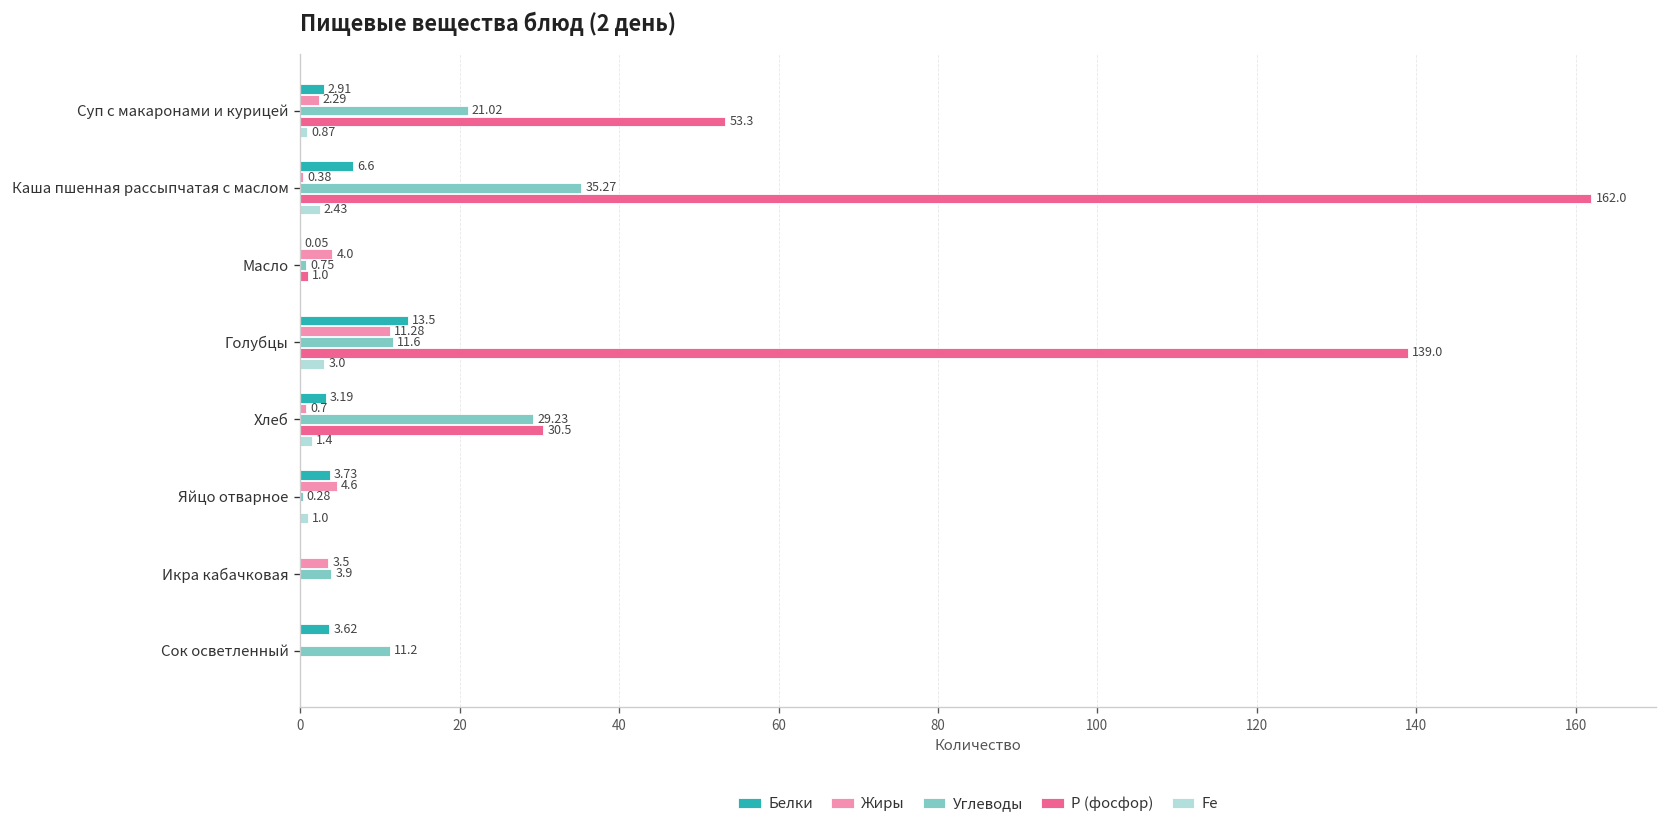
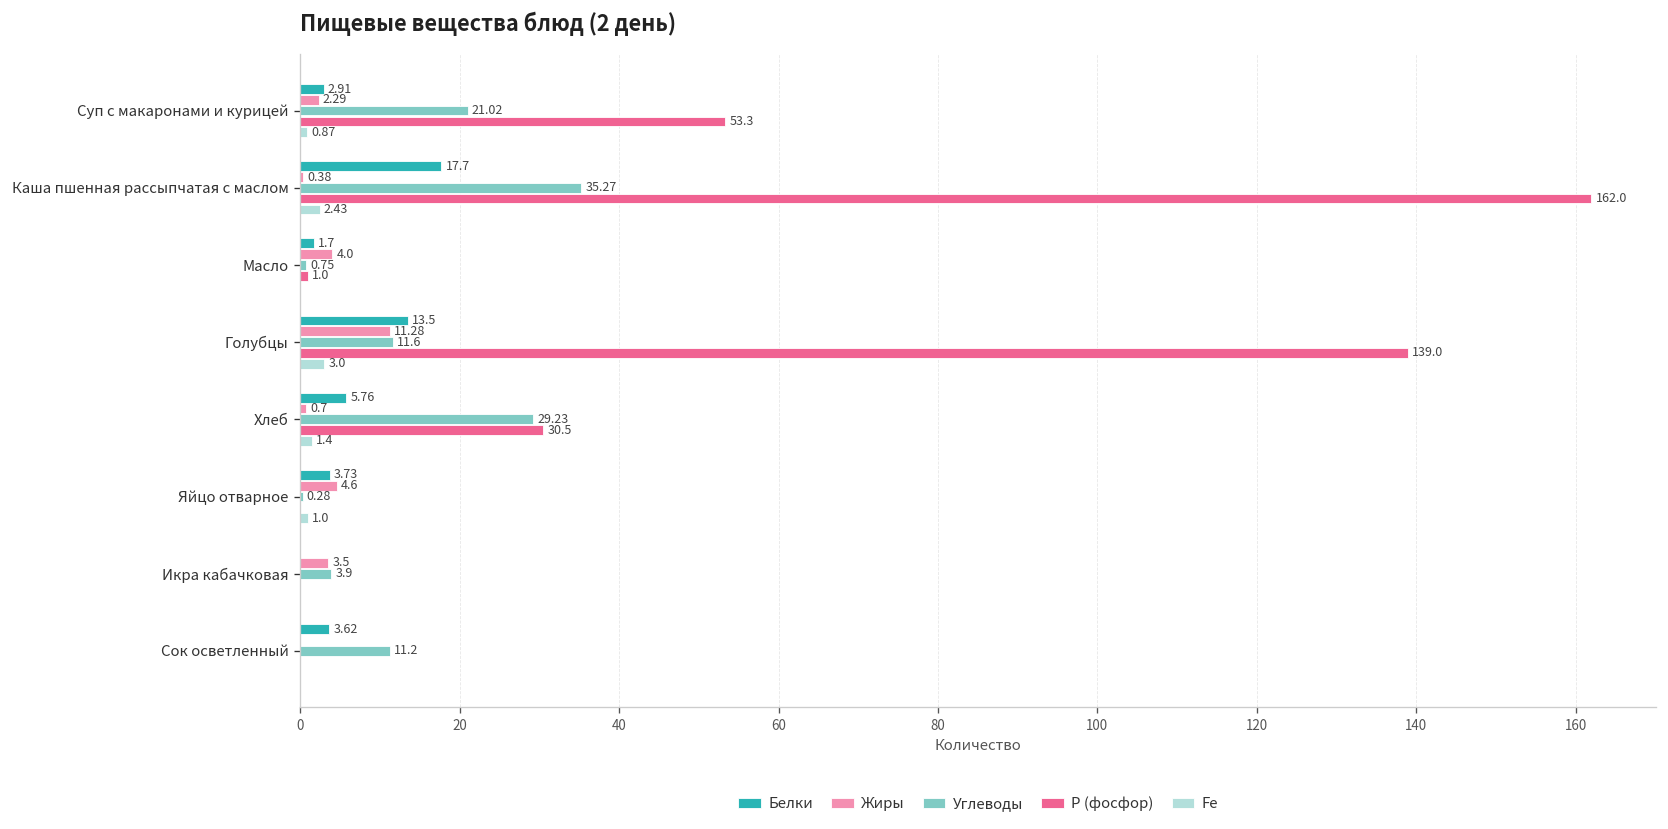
Белки, Каша пшенная рассыпчатая с маслом: 6.6 -> 17.7
Белки, Масло: 0.05 -> 1.7
Белки, Хлеб: 3.19 -> 5.76
